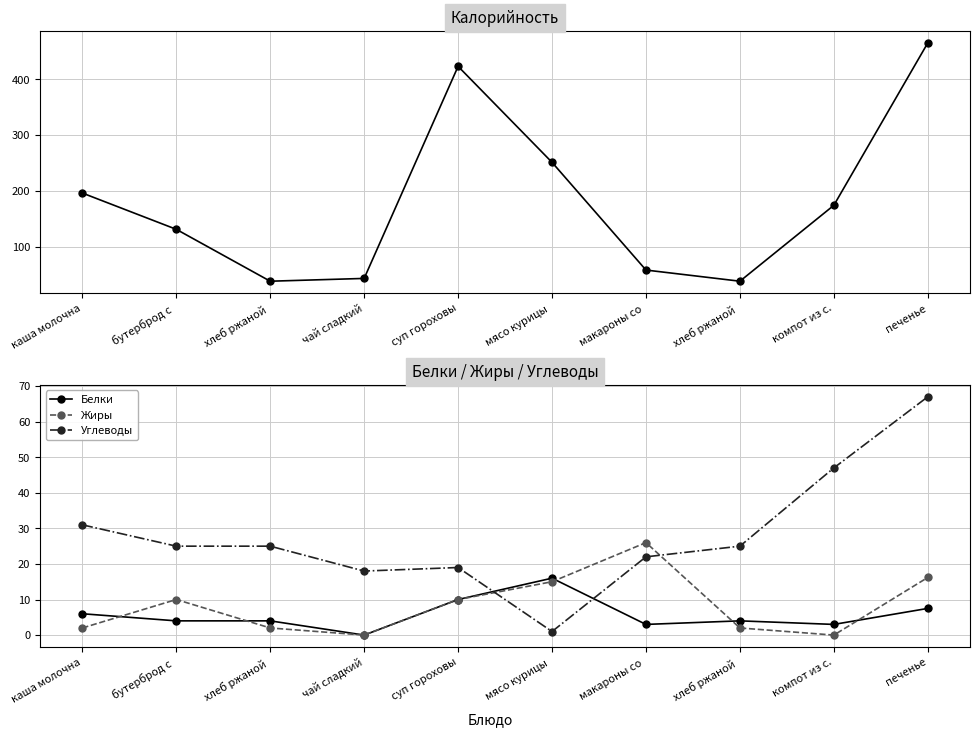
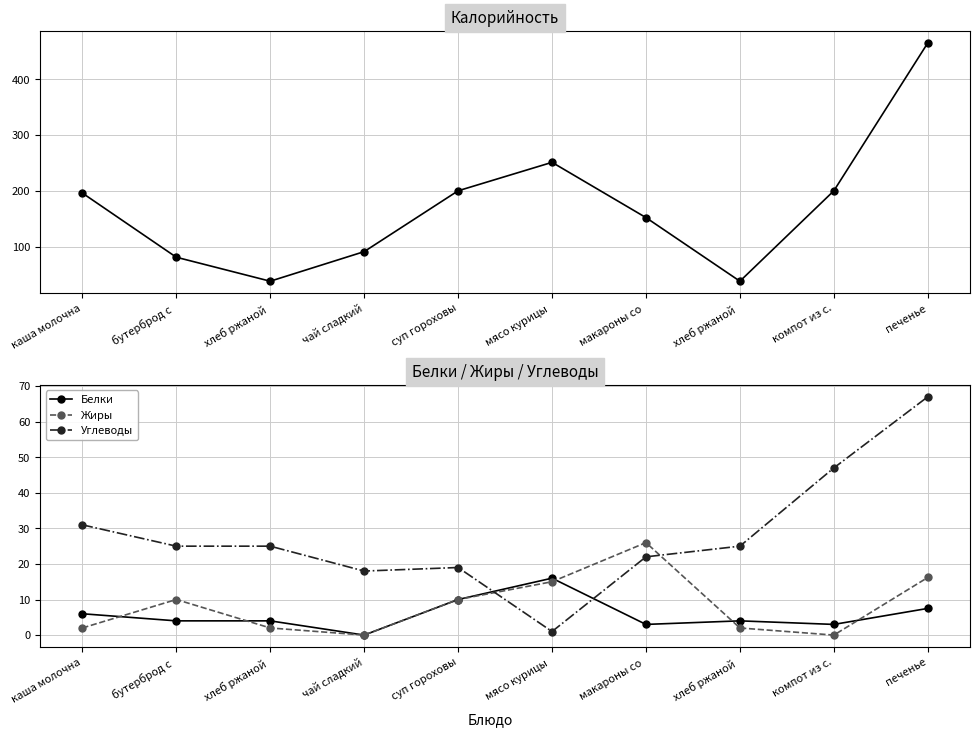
Калорийность, бутерброд с: 130 -> 80
Калорийность, чай сладкий: 40 -> 90
Калорийность, суп гороховы: 420 -> 200
Калорийность, макароны со: 60 -> 150
Калорийность, компот из с.: 170 -> 200
